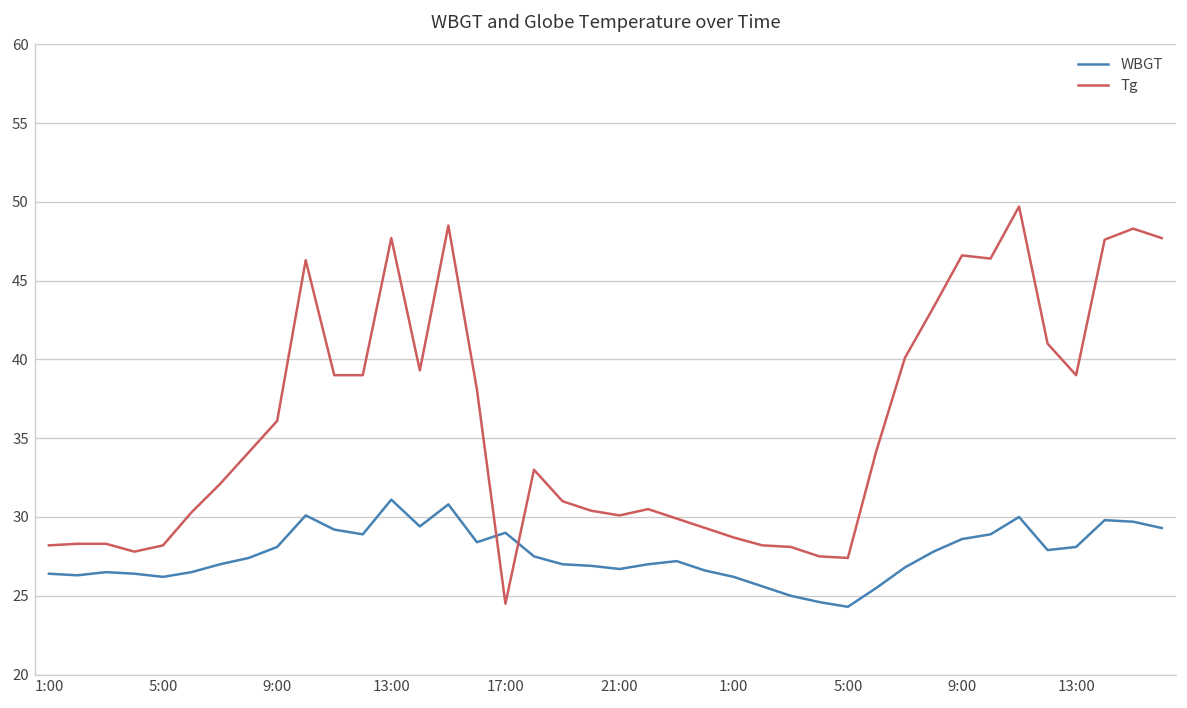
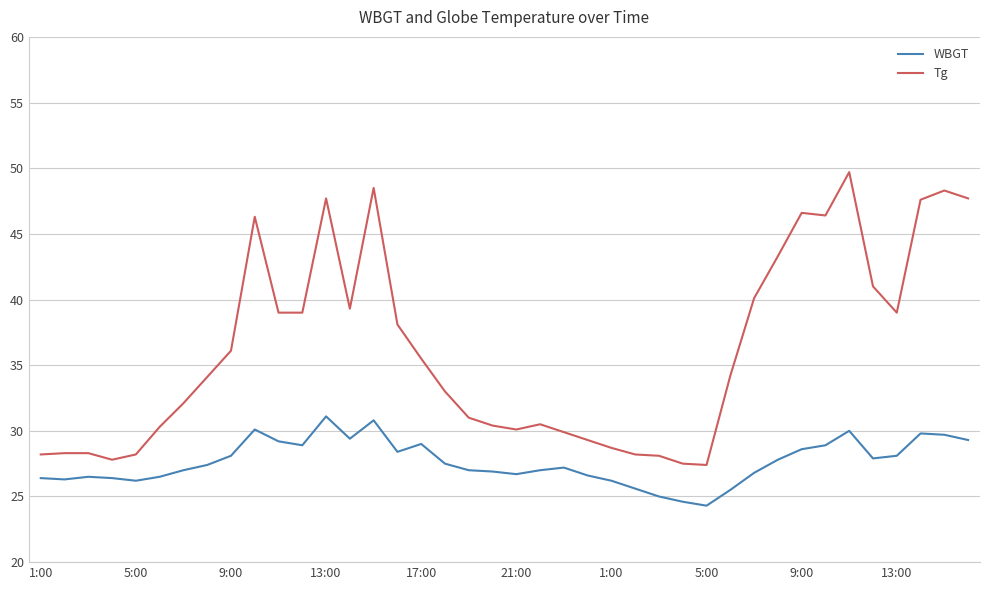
Tg, 17:00: 24.5 -> 35.5
